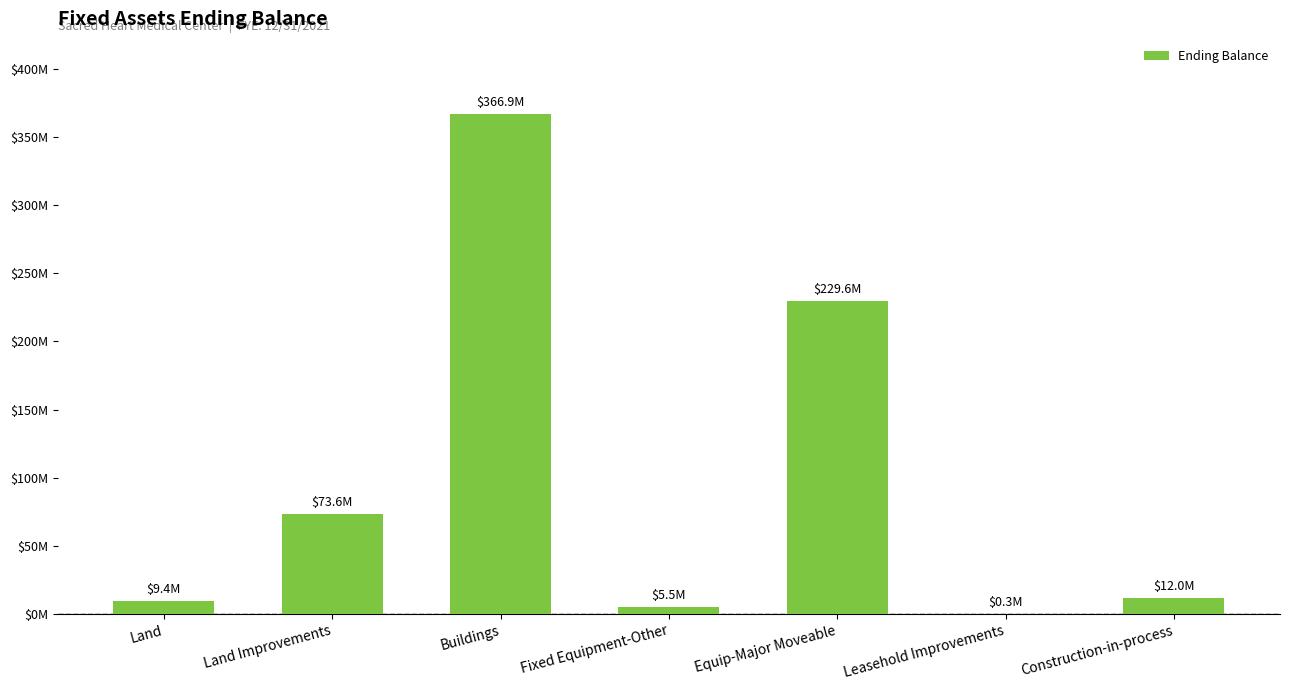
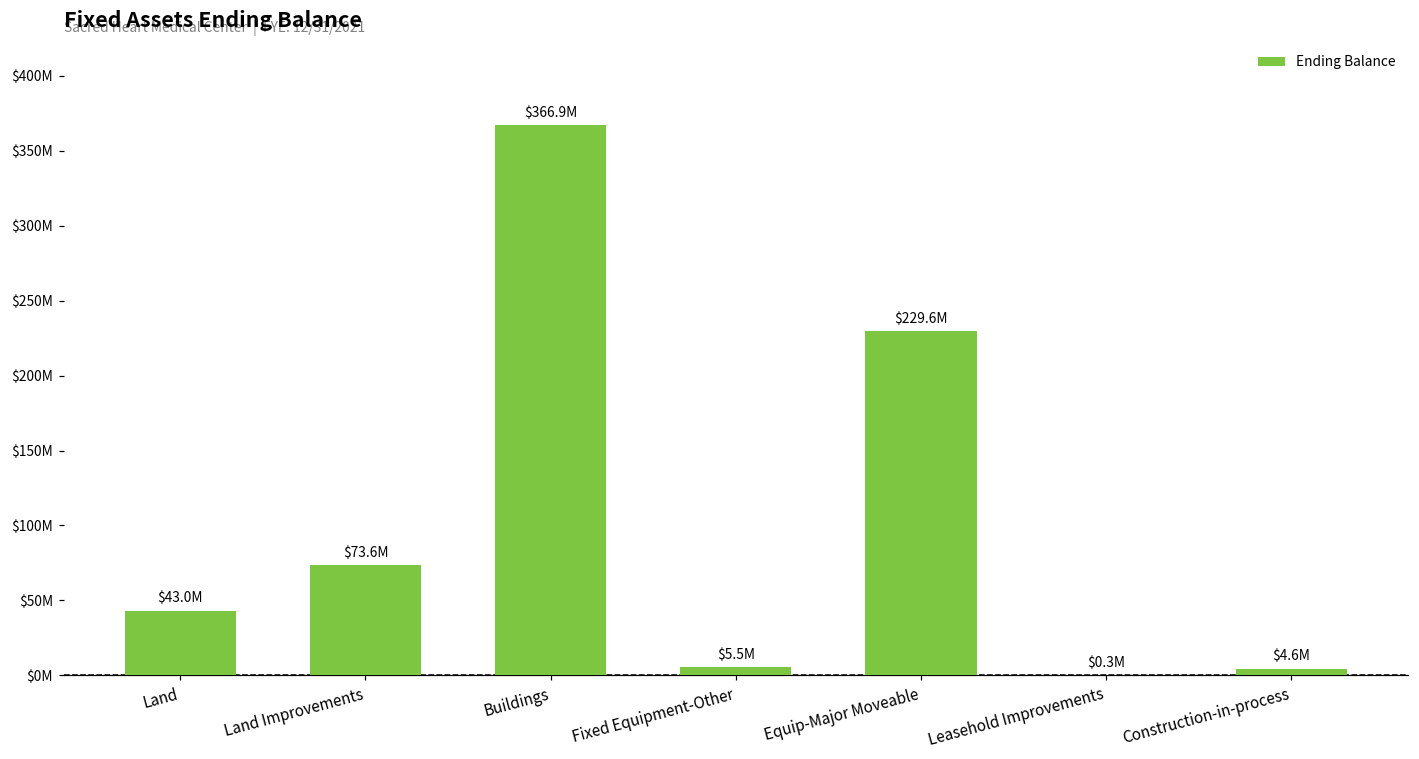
Land: $9.4M -> $43.0M
Construction-in-process: $12.0M -> $4.6M
